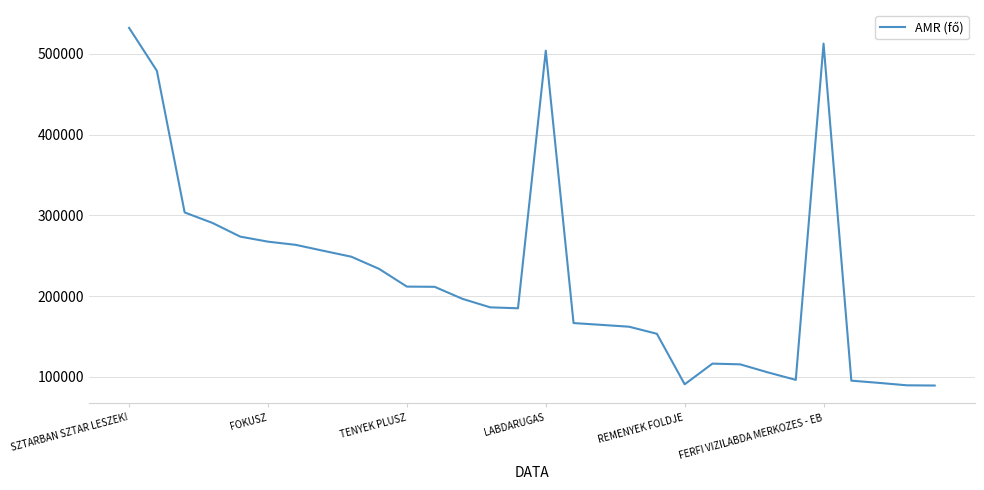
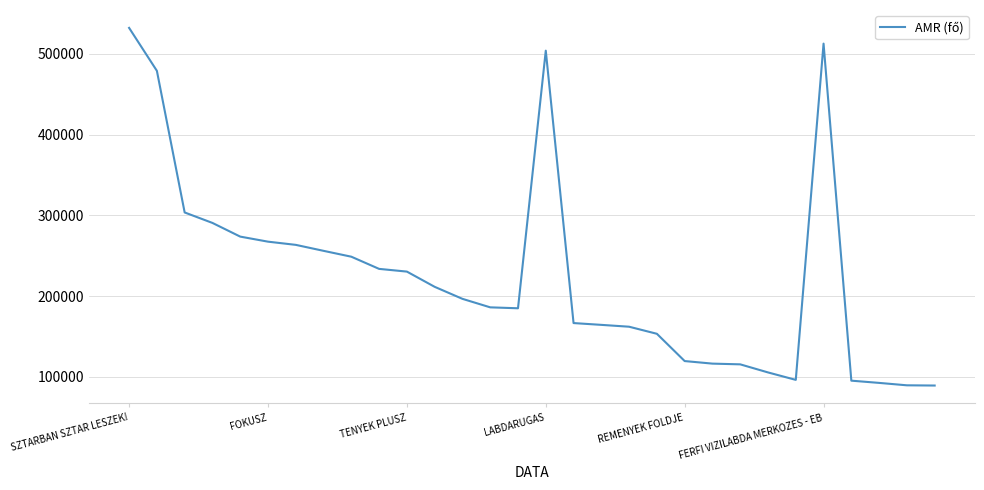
TENYEK PLUSZ: 210000 -> 230000
REMENYEK FOLDJE: 90000 -> 120000
